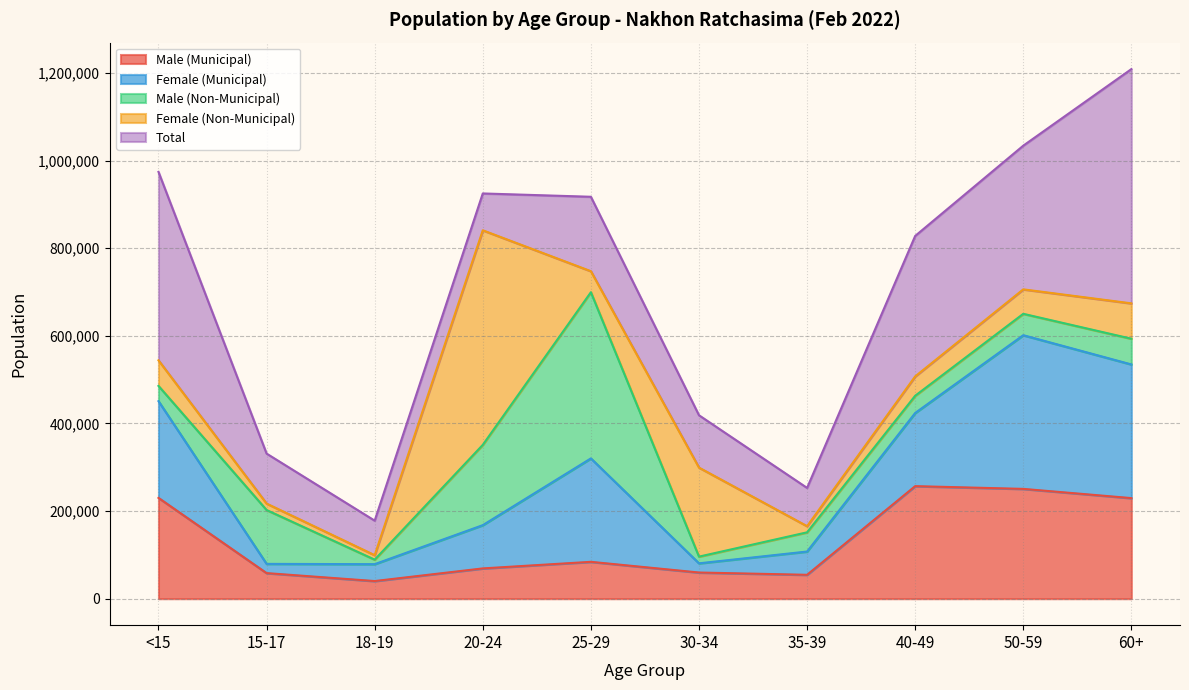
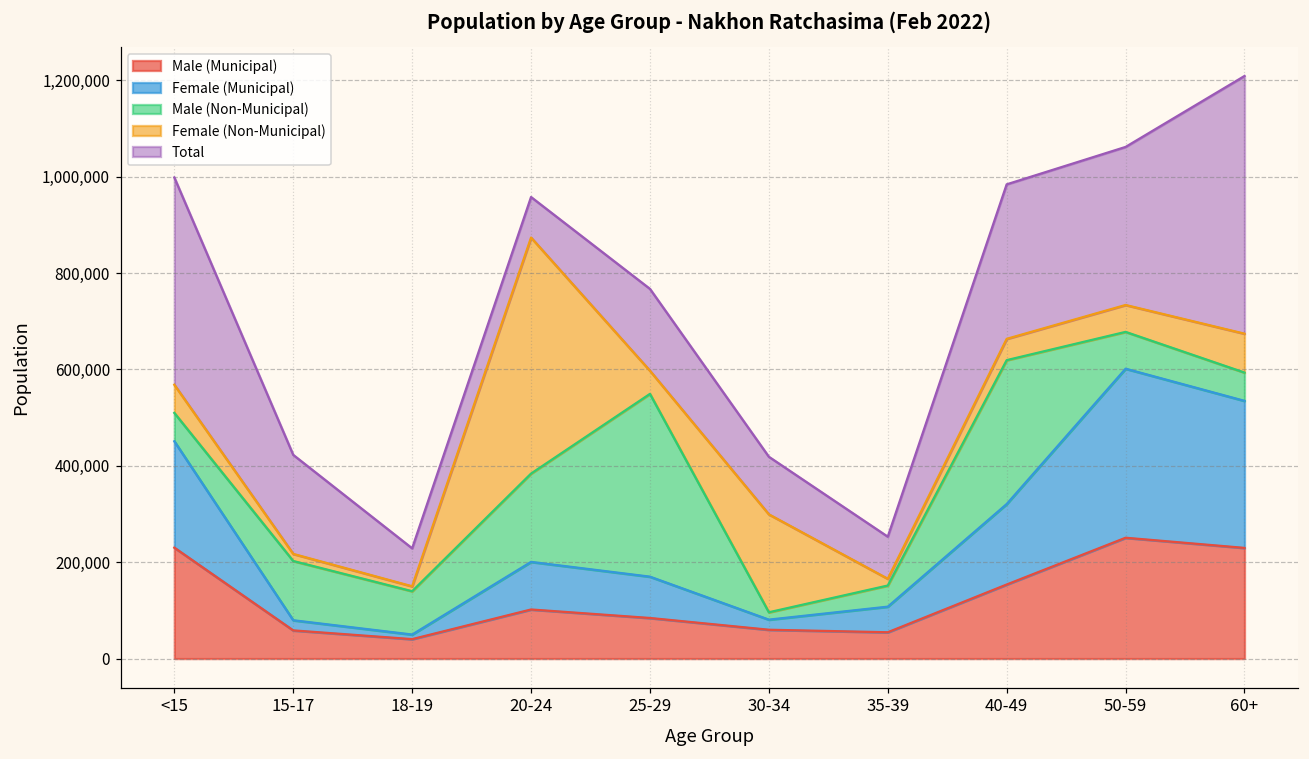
Male (Non-Municipal), <15: 30,000 -> 60,000
Total, 15-17: 110,000 -> 210,000
Female (Municipal), 18-19: 40,000 -> 10,000
Male (Non-Municipal), 18-19: 10,000 -> 90,000
Male (Municipal), 20-24: 70,000 -> 100,000
Female (Municipal), 25-29: 240,000 -> 90,000
Male (Municipal), 40-49: 260,000 -> 150,000
Male (Non-Municipal), 40-49: 40,000 -> 300,000
Male (Non-Municipal), 50-59: 50,000 -> 80,000
